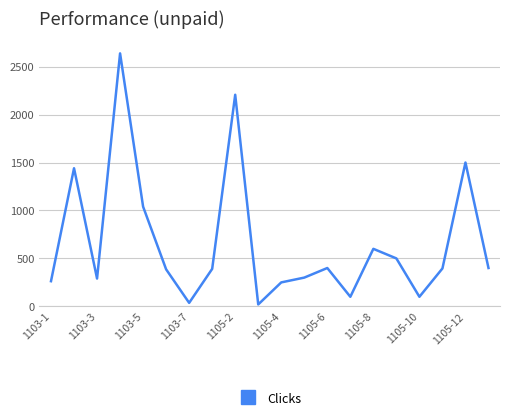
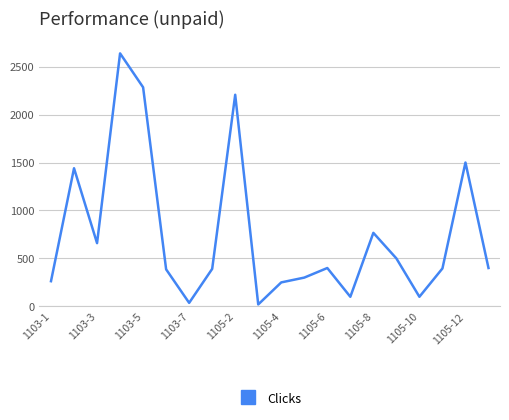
1103-3: 300 -> 700
1103-5: 1000 -> 2300
1105-8: 600 -> 800
